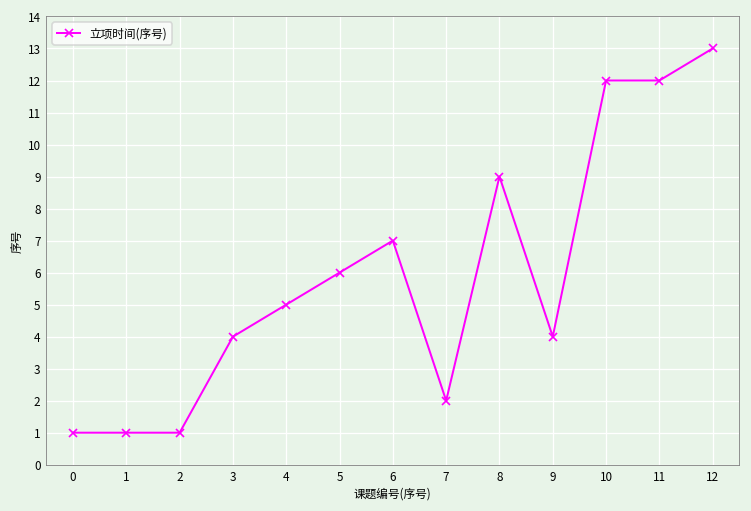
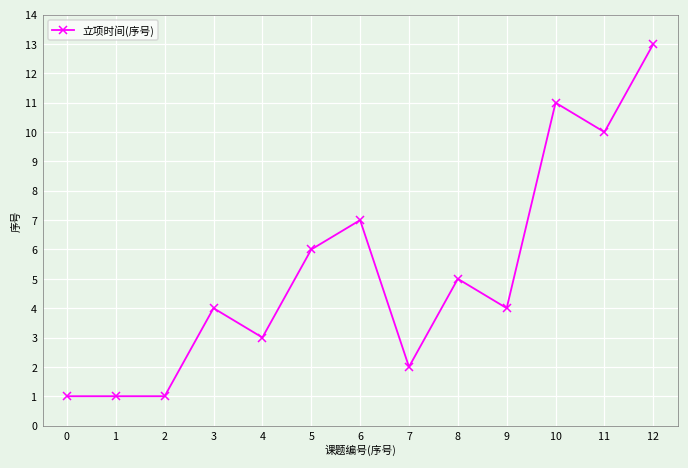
4: 5 -> 3
8: 9 -> 5
10: 12 -> 11
11: 12 -> 10
